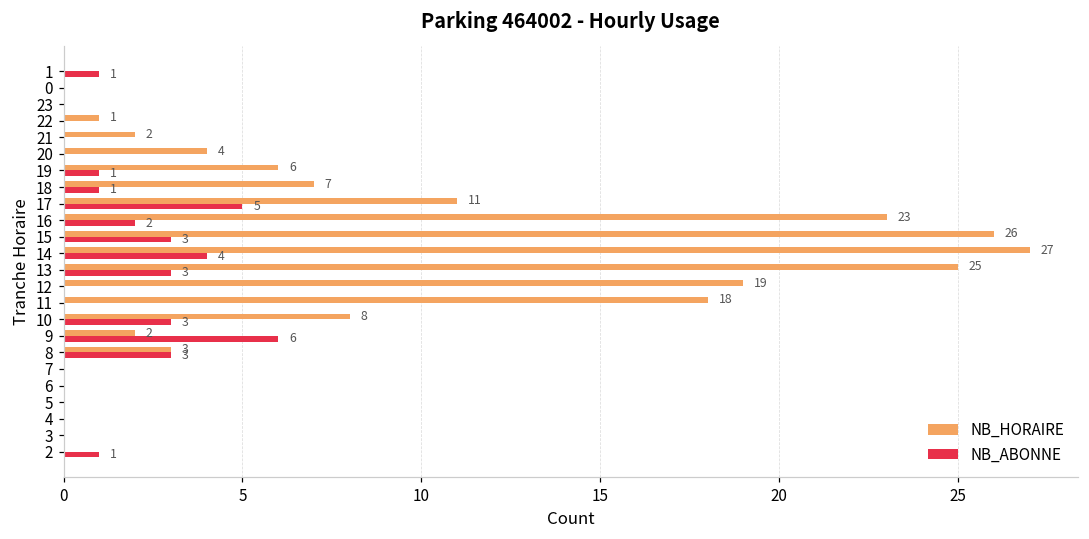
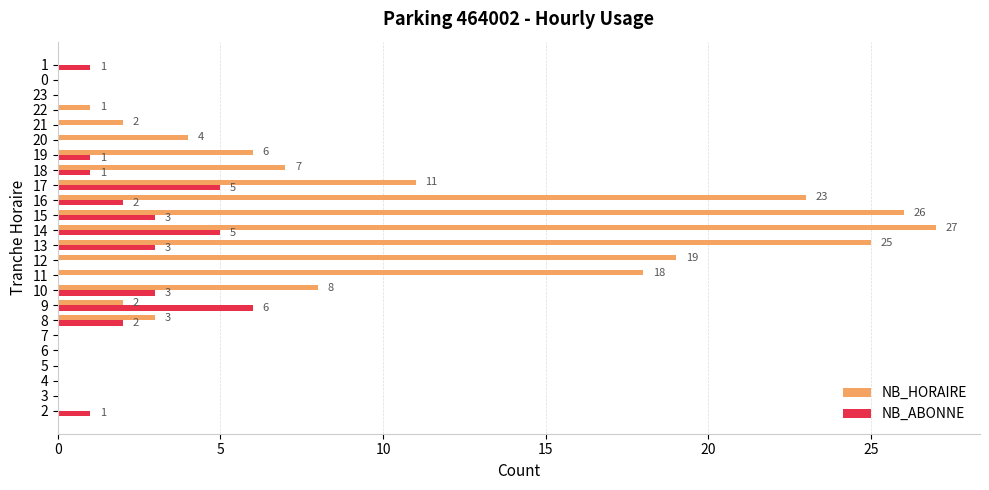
NB_ABONNE, 14: 4 -> 5
NB_ABONNE, 8: 3 -> 2
